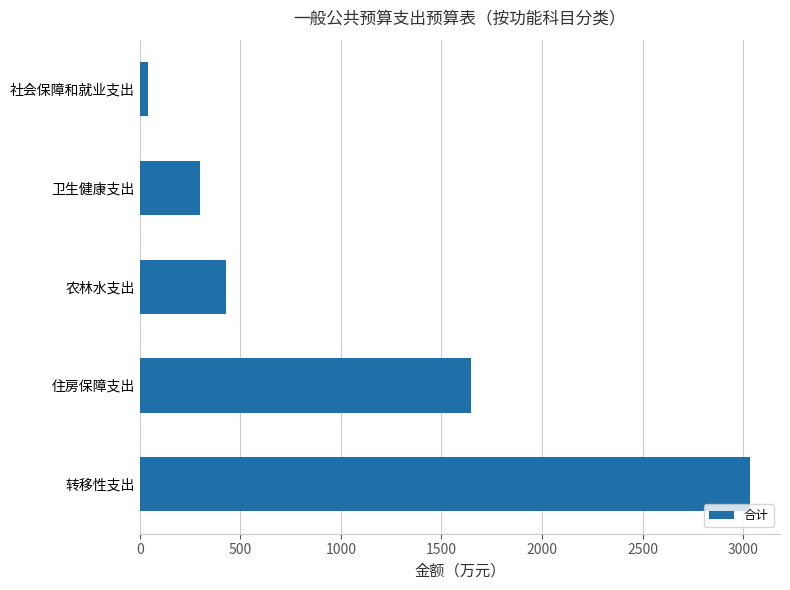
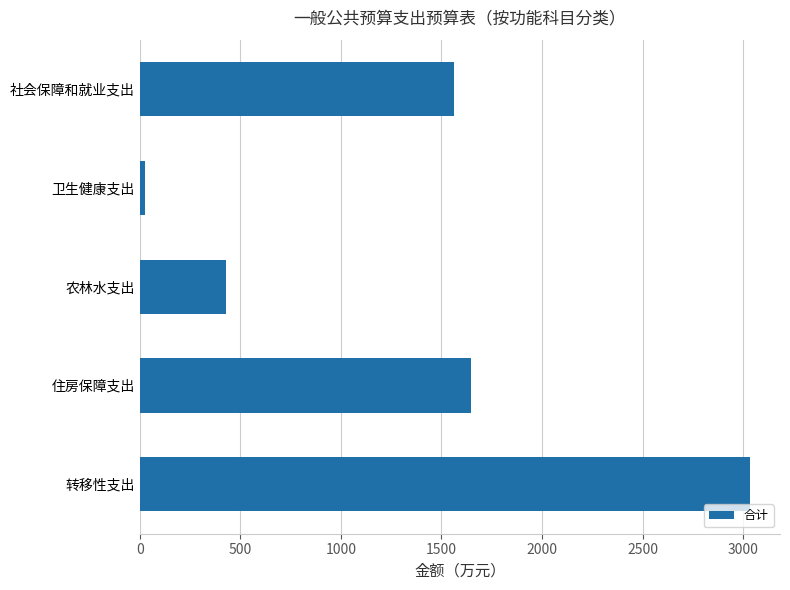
社会保障和就业支出: 40 -> 1560
卫生健康支出: 300 -> 30
